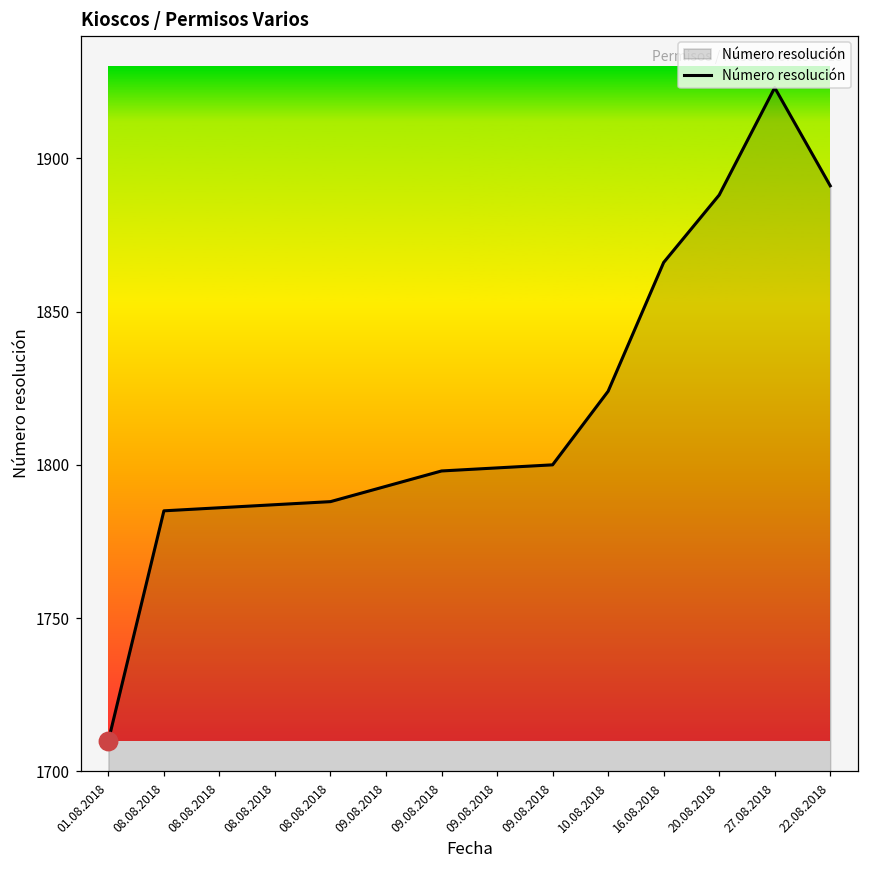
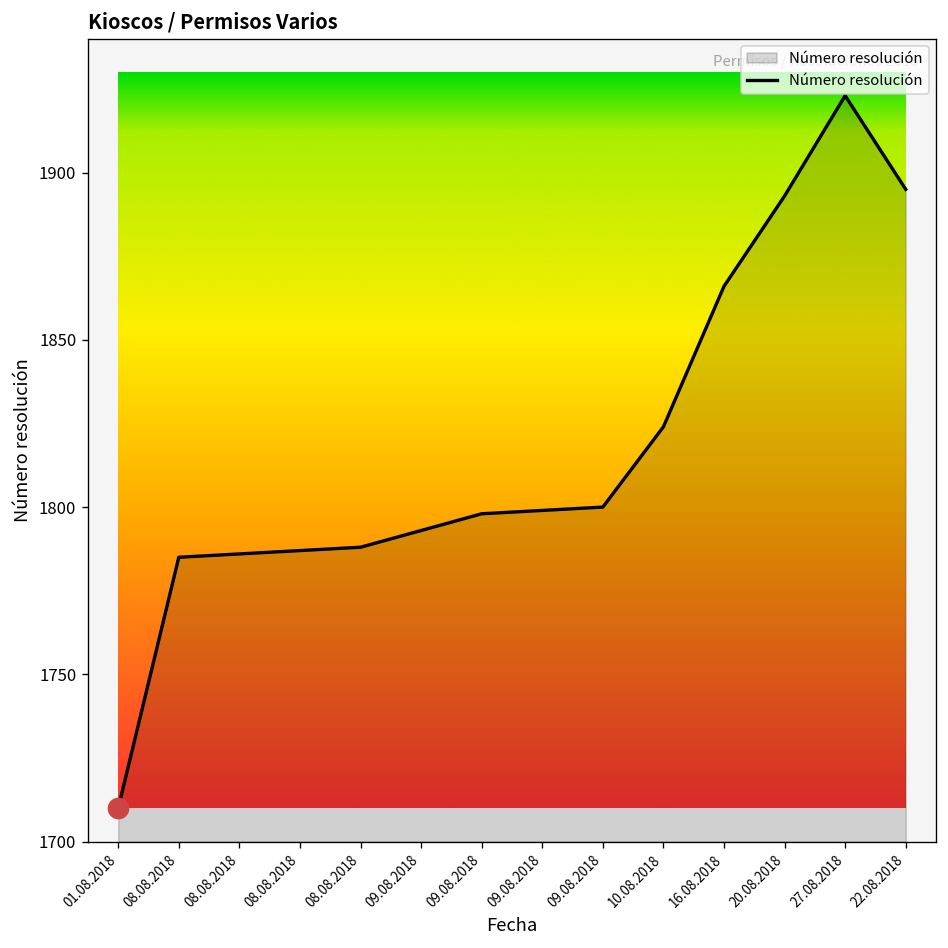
Número resolución, 20.08.2018: 1888 -> 1893
Número resolución, 22.08.2018: 1891 -> 1895
